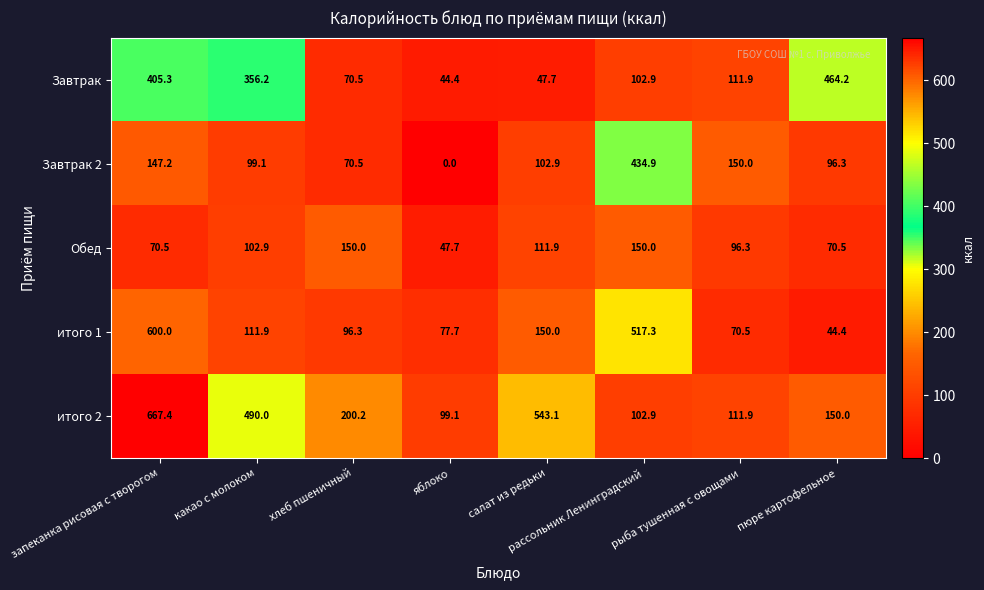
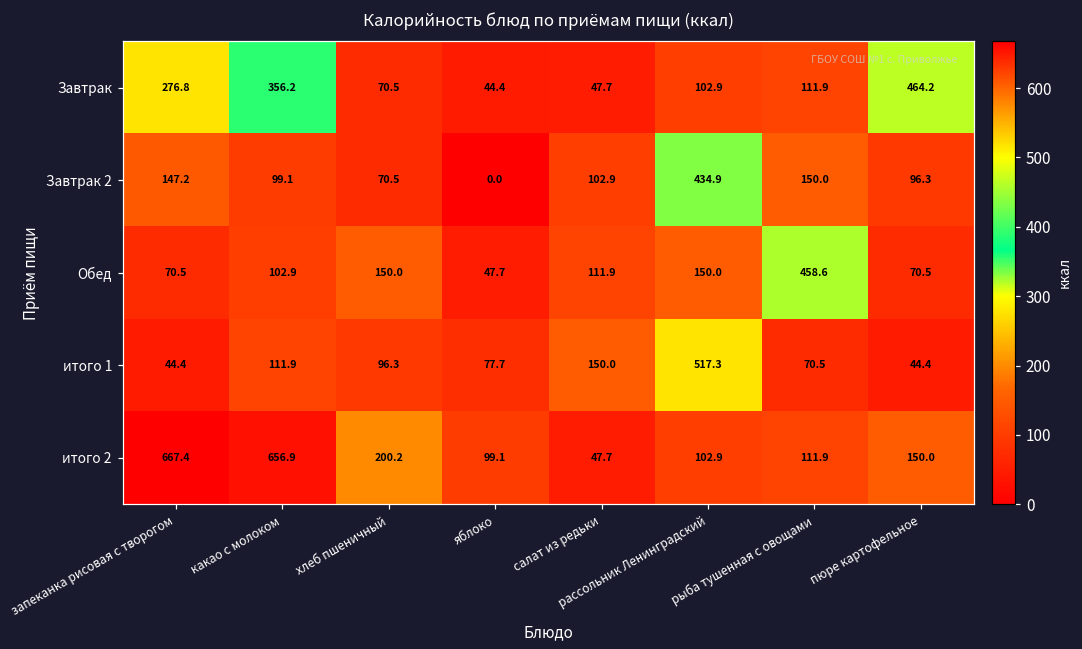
Завтрак, запеканка рисовая с творогом: 405.3 -> 276.8
Обед, рыба тушенная с овощами: 96.3 -> 458.6
итого 1, запеканка рисовая с творогом: 600.0 -> 44.4
итого 2, какао с молоком: 490.0 -> 656.9
итого 2, салат из редьки: 543.1 -> 47.7
